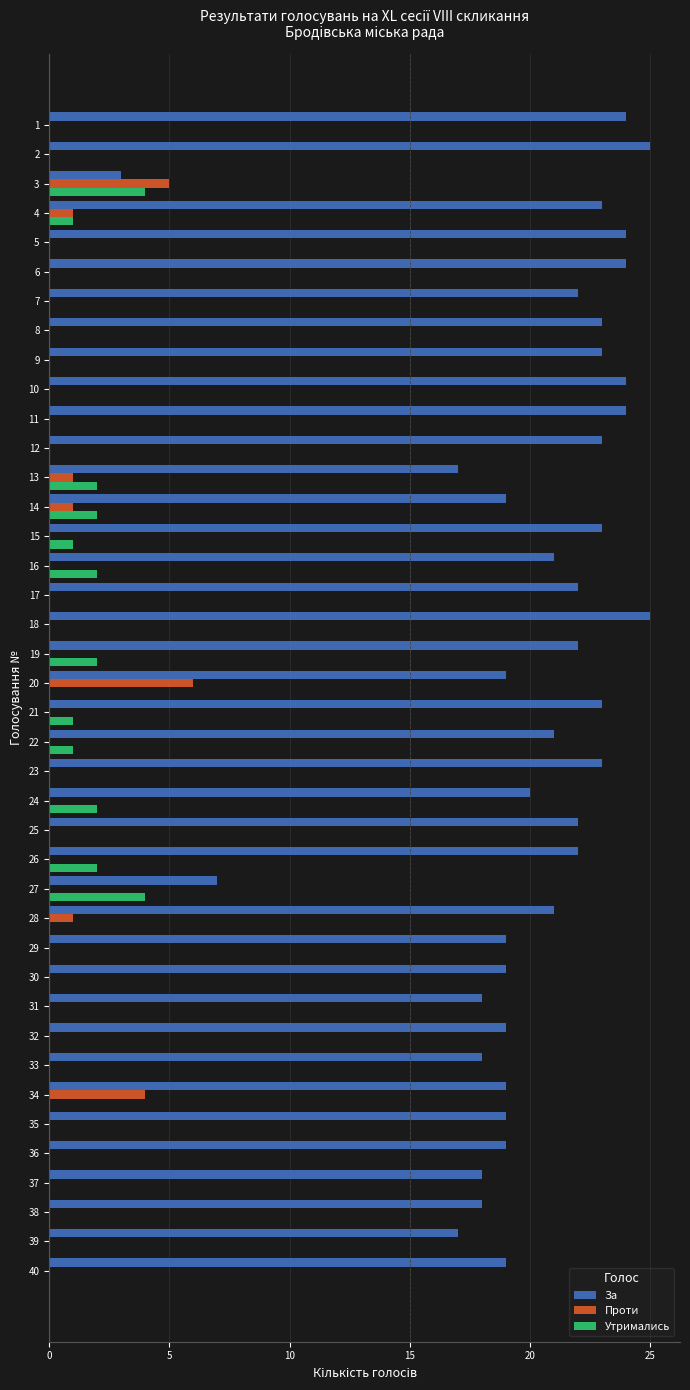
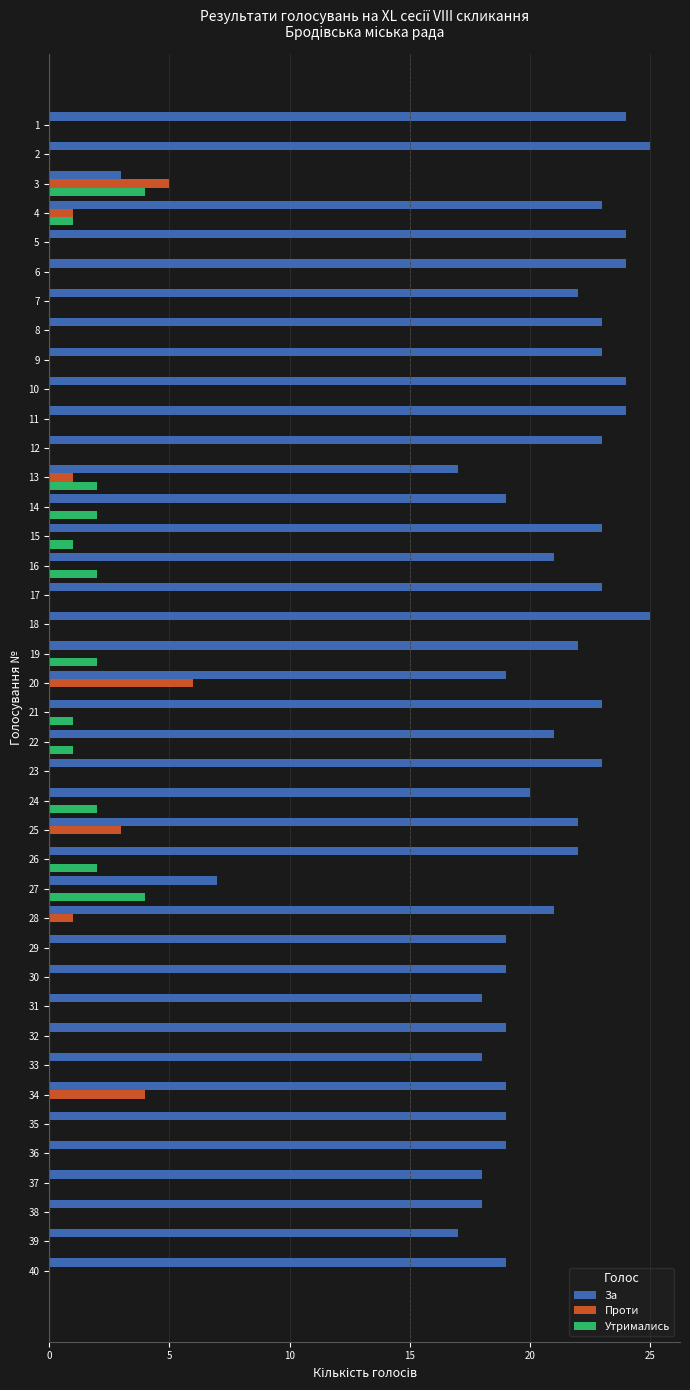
Проти, 14: 1 -> 0
За, 17: 22 -> 23
Проти, 25: 0 -> 3
